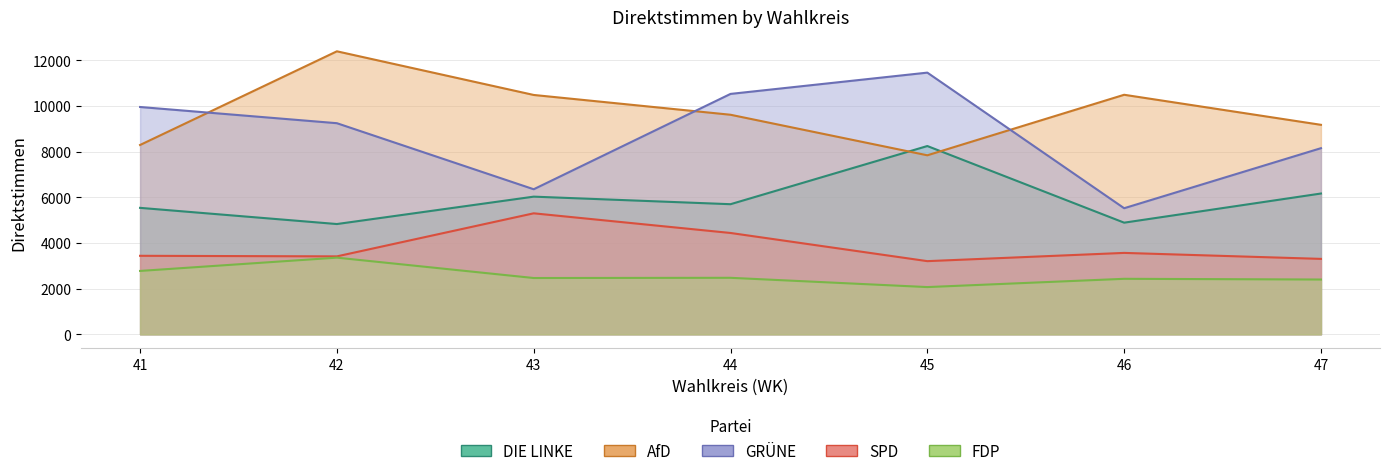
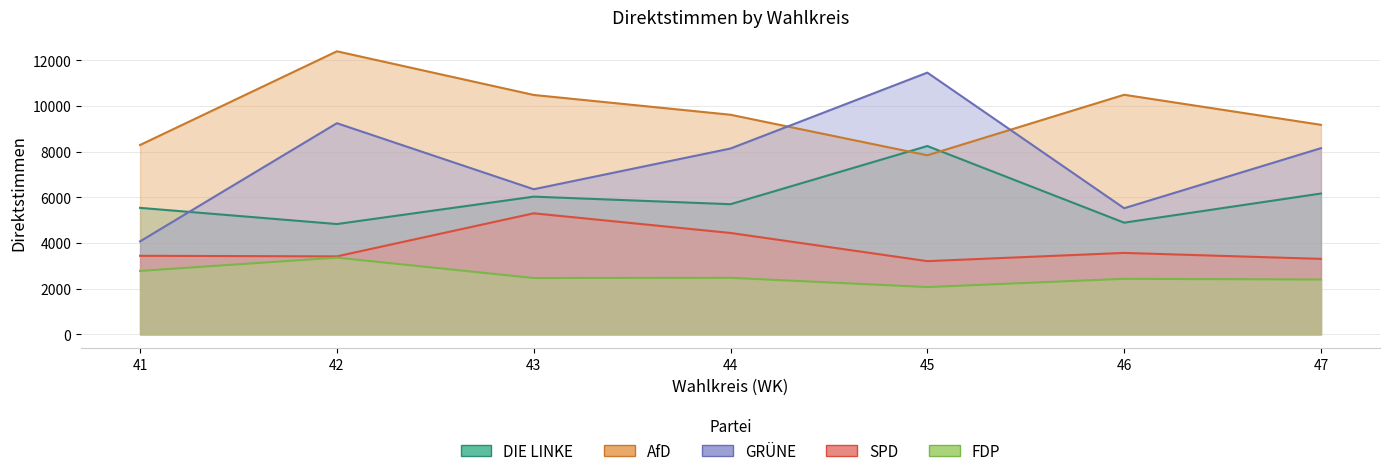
GRÜNE, 41: 10000 -> 4100
GRÜNE, 44: 10500 -> 8100
